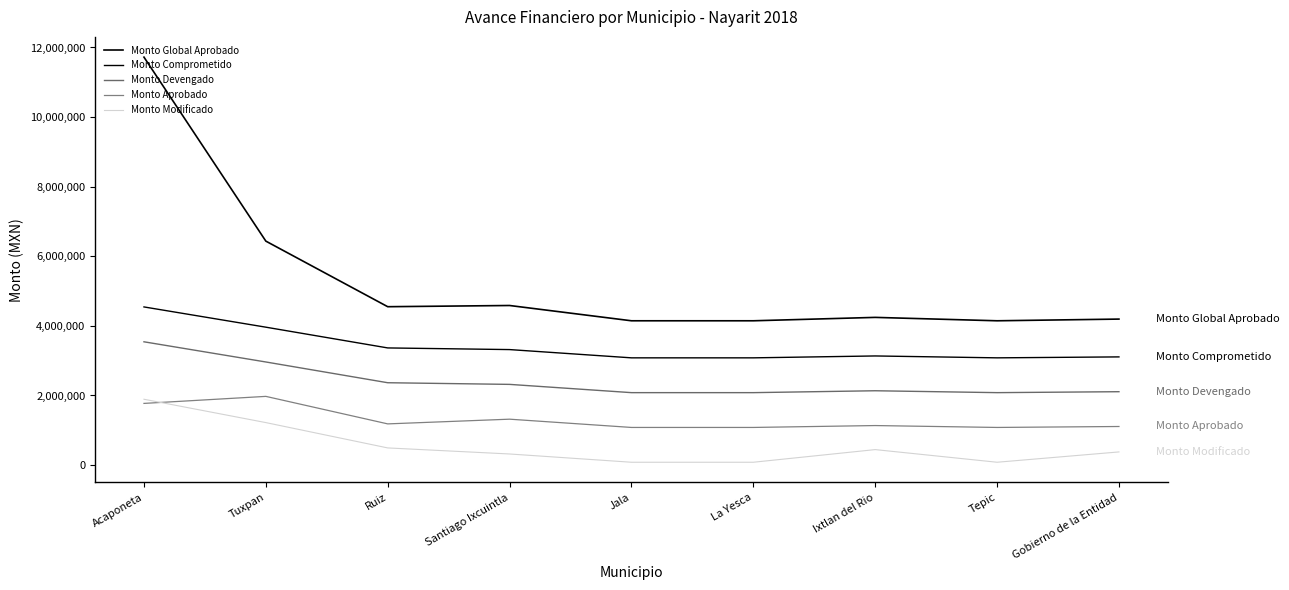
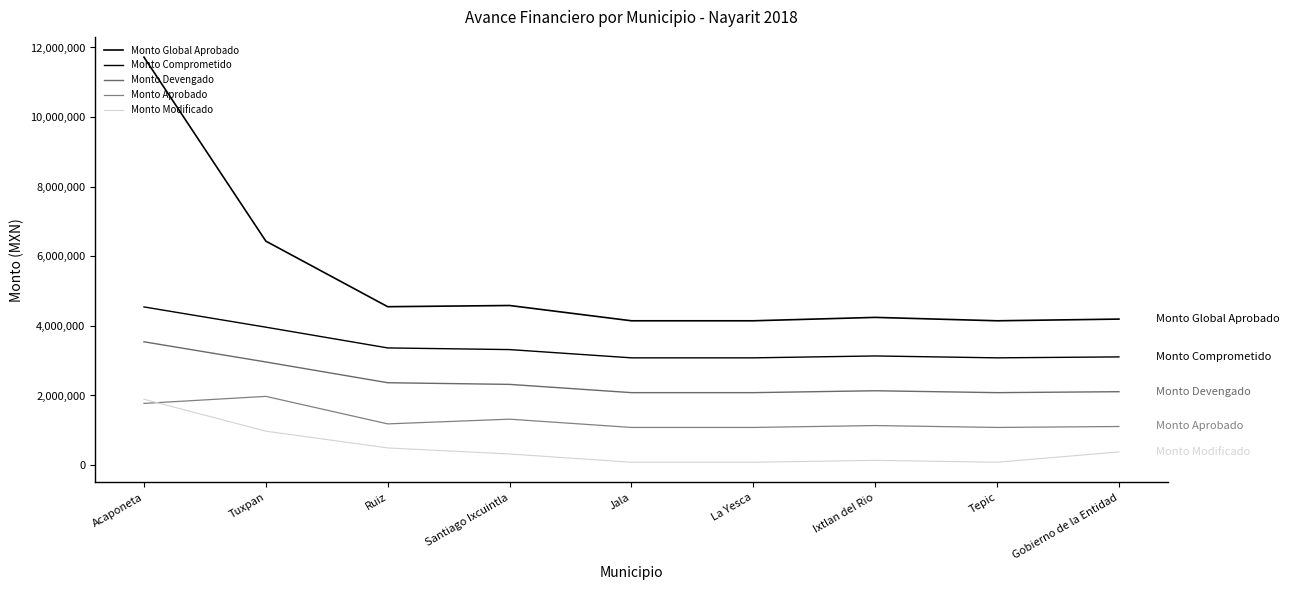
Monto Modificado, Tuxpan: 1,200,000 -> 1,000,000
Monto Modificado, Ixtlan del Rio: 400,000 -> 100,000
